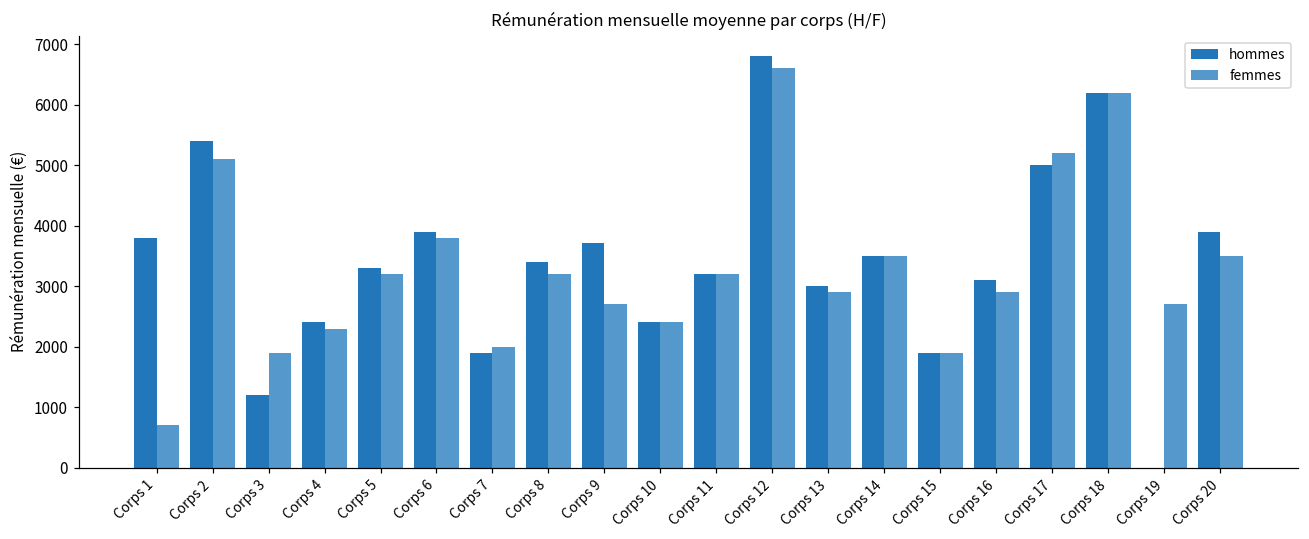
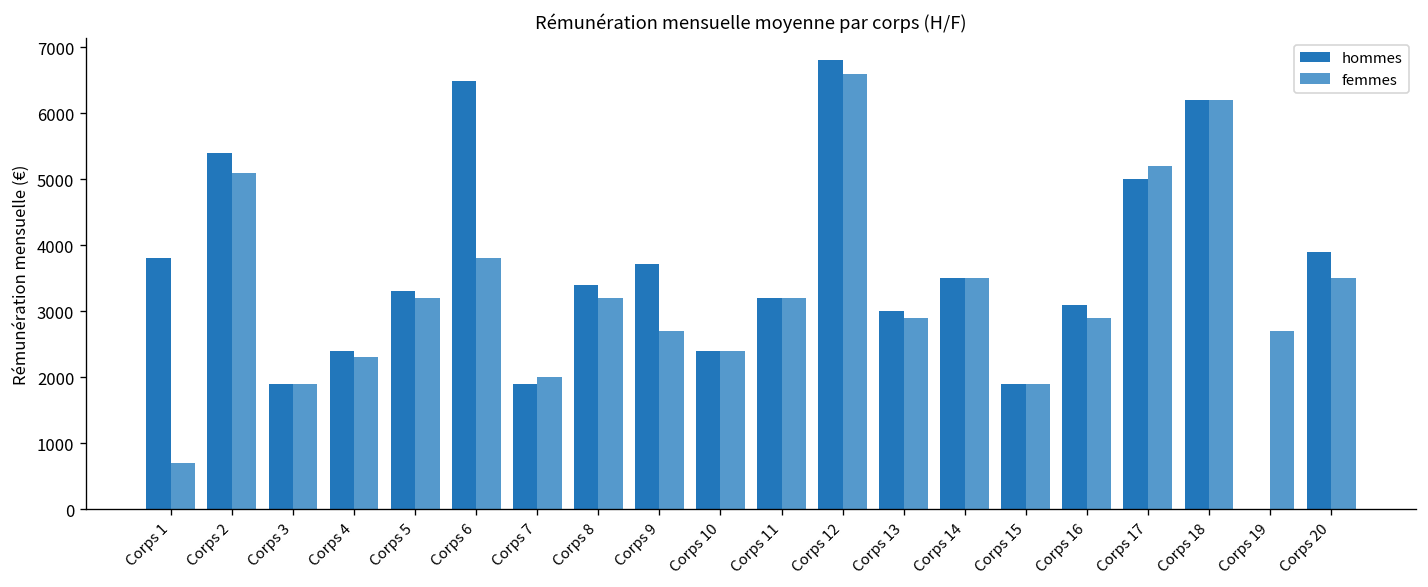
hommes, Corps 3: 1200 -> 1900
hommes, Corps 6: 3900 -> 6500
